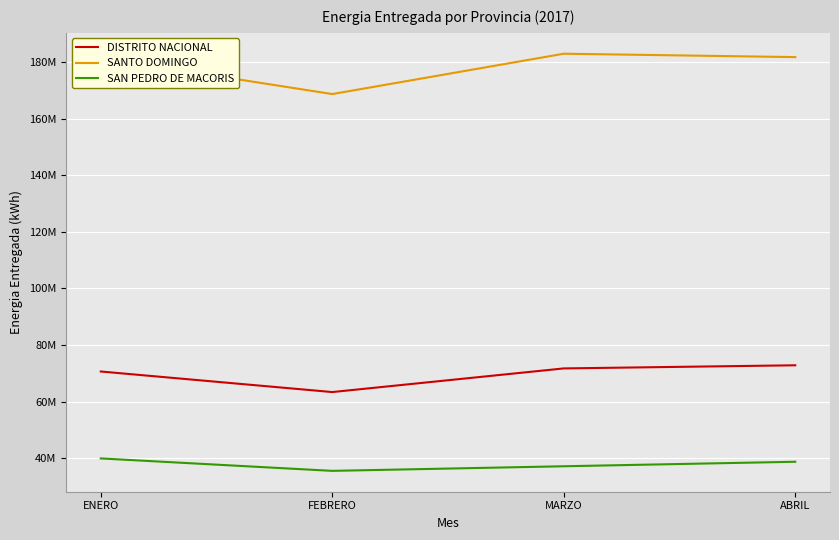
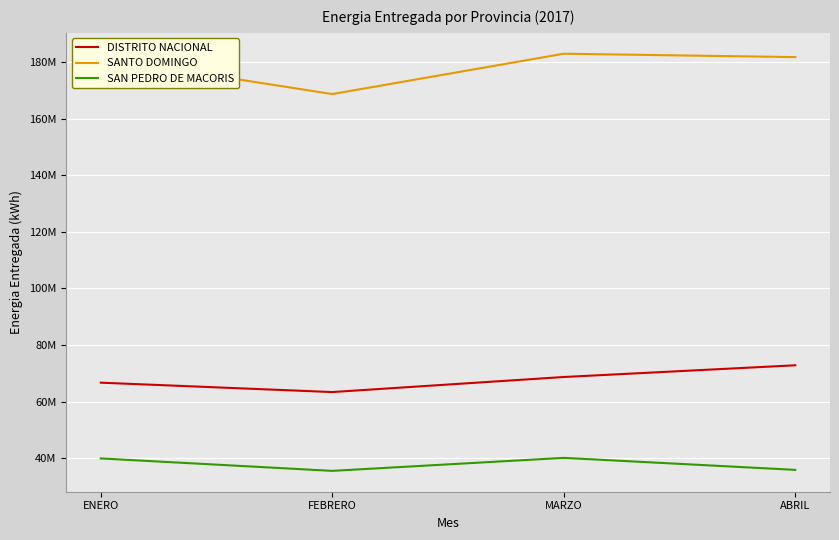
DISTRITO NACIONAL, ENERO: 71000000 -> 67000000
DISTRITO NACIONAL, MARZO: 72000000 -> 69000000
SAN PEDRO DE MACORIS, MARZO: 37000000 -> 40000000
SAN PEDRO DE MACORIS, ABRIL: 39000000 -> 36000000
